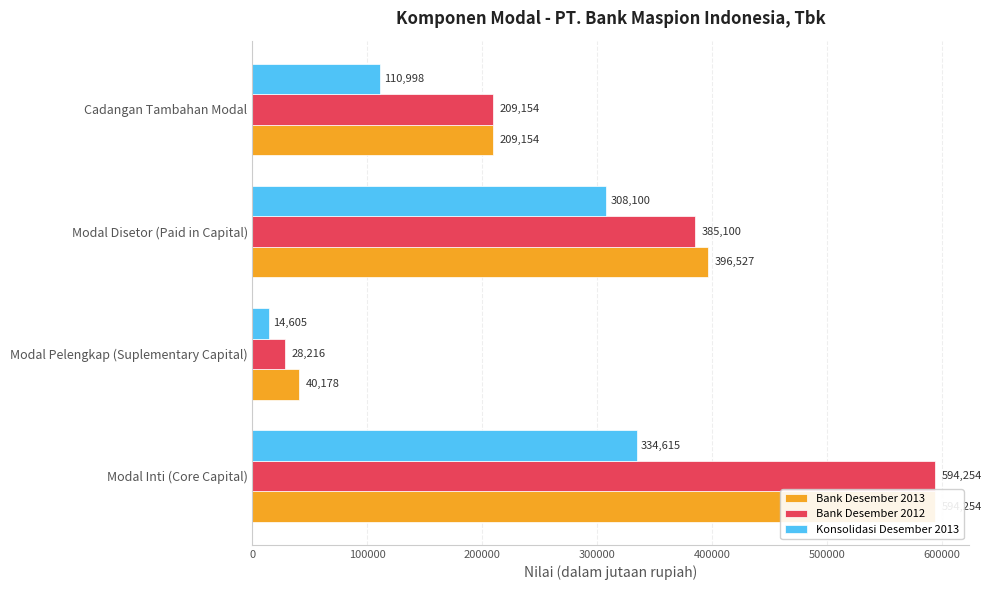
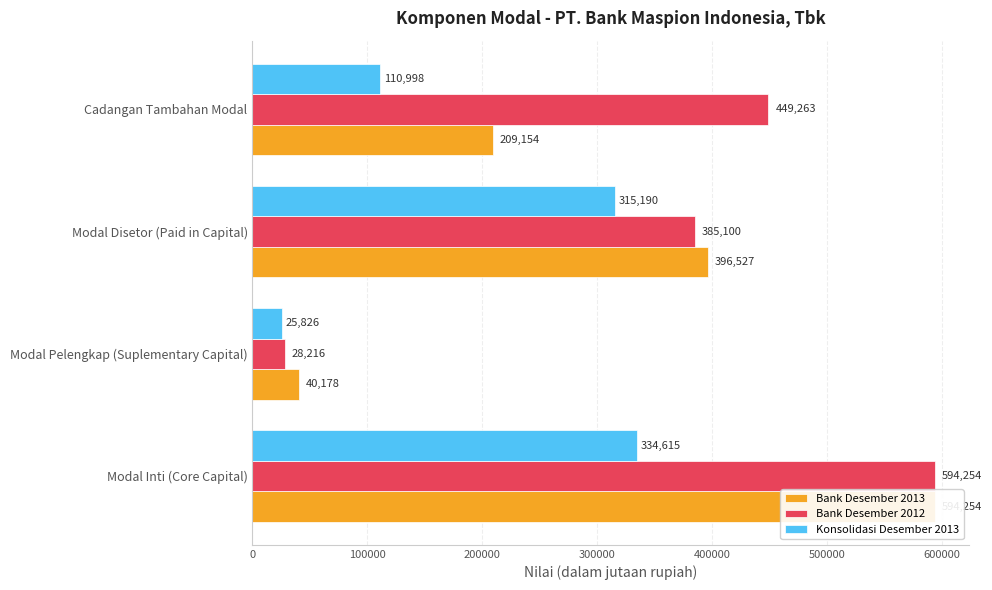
Bank Desember 2012, Cadangan Tambahan Modal: 209,154 -> 449,263
Konsolidasi Desember 2013, Modal Disetor (Paid in Capital): 308,100 -> 315,190
Konsolidasi Desember 2013, Modal Pelengkap (Suplementary Capital): 14,605 -> 25,826
